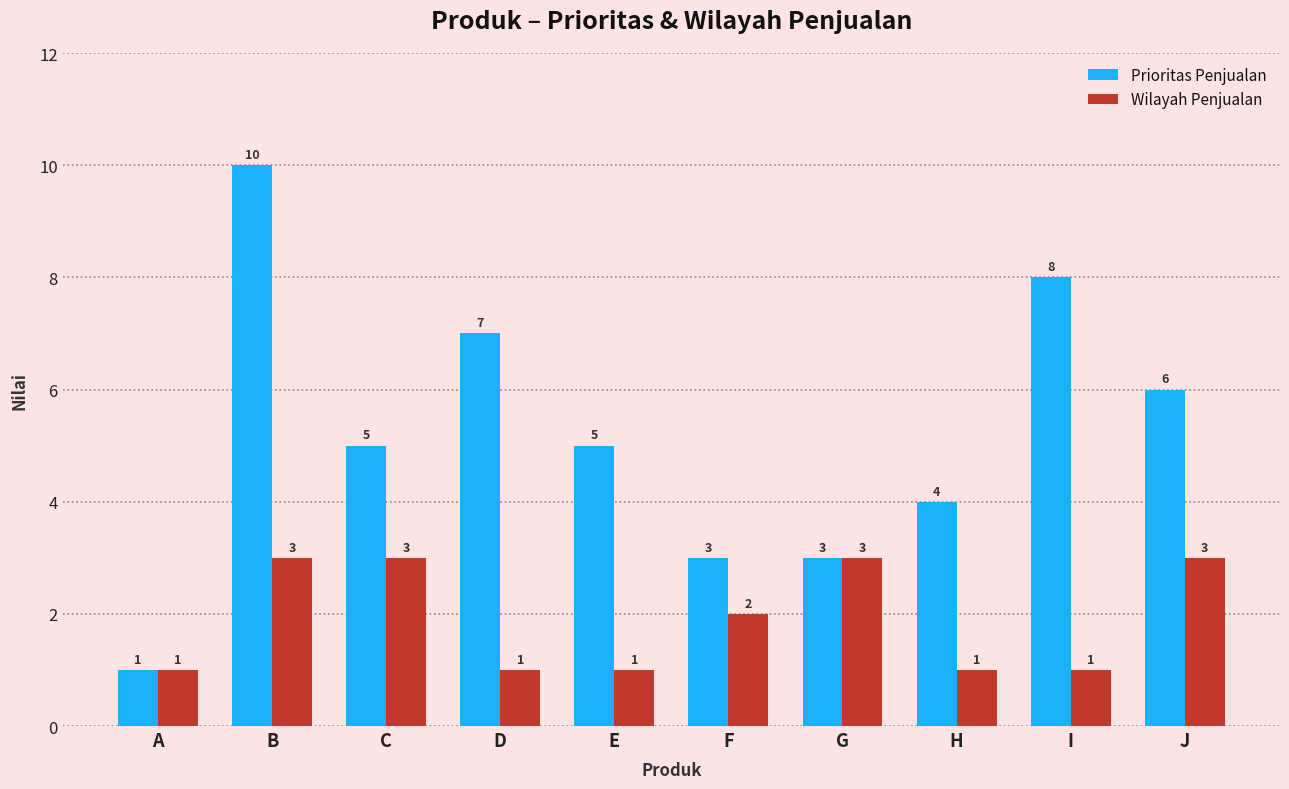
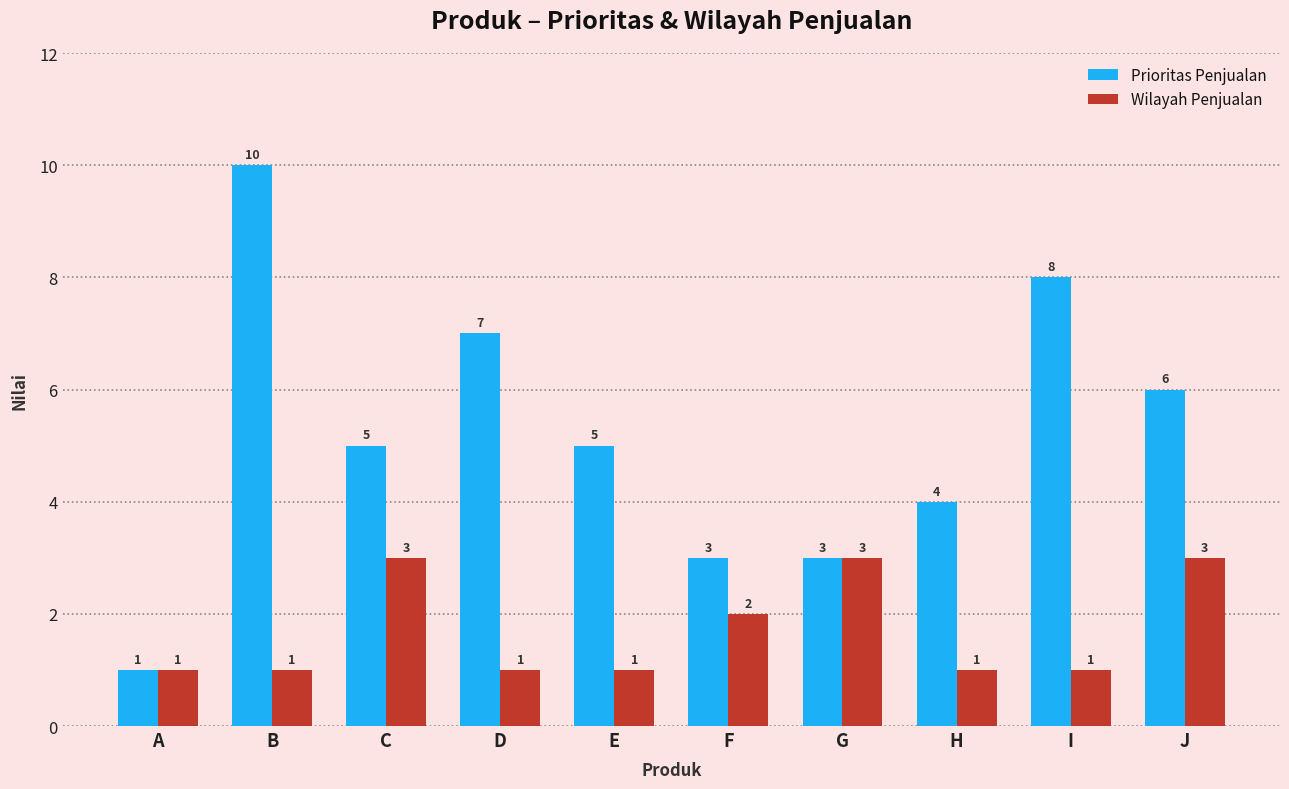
Wilayah Penjualan, B: 3 -> 1
